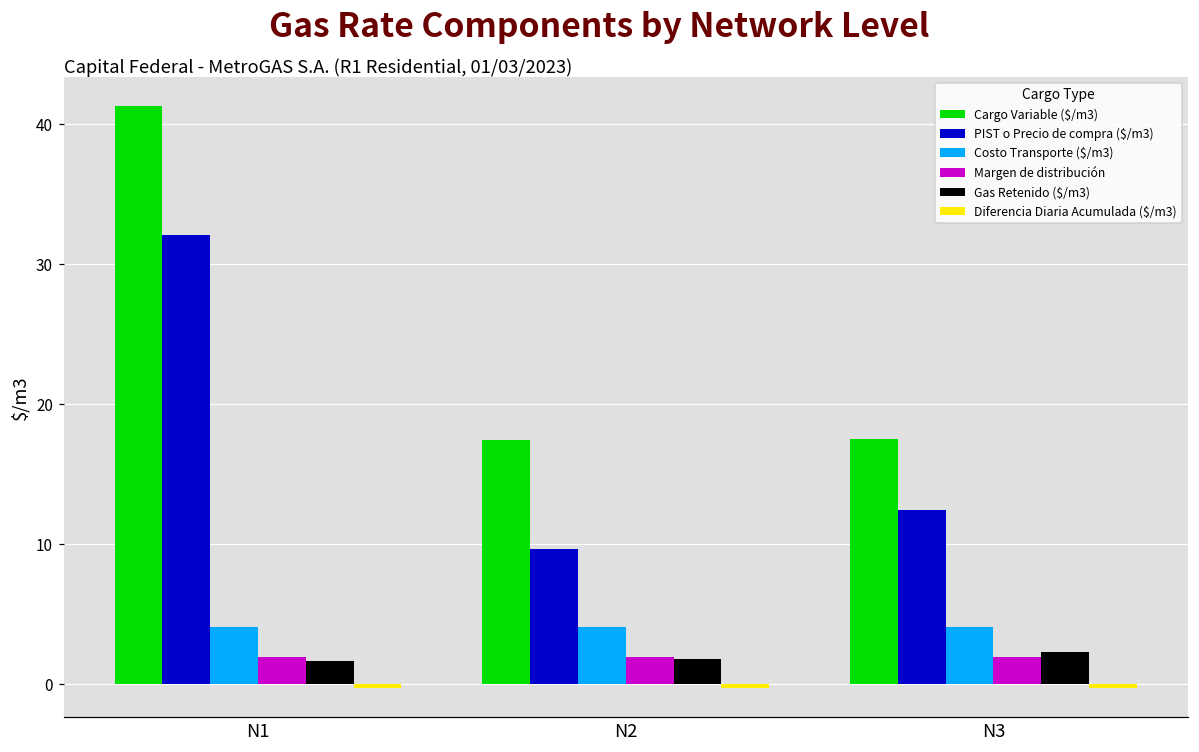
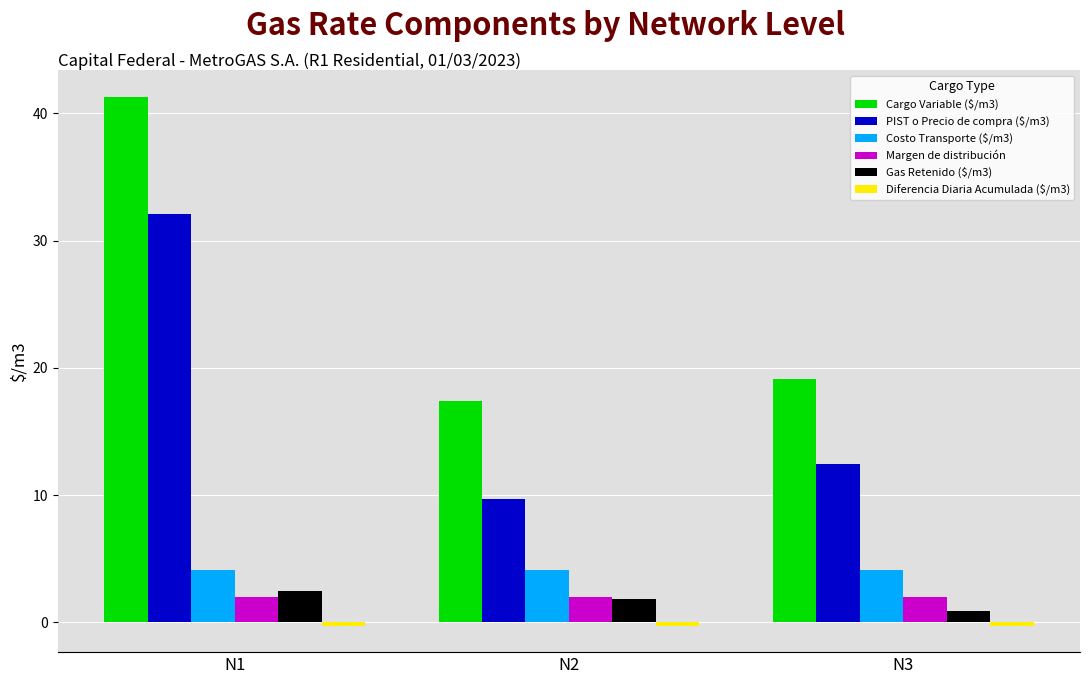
Gas Retenido ($/m3), N1: 1.7 -> 2.4
Cargo Variable ($/m3), N3: 17.5 -> 19.1
Gas Retenido ($/m3), N3: 2.3 -> 0.9
